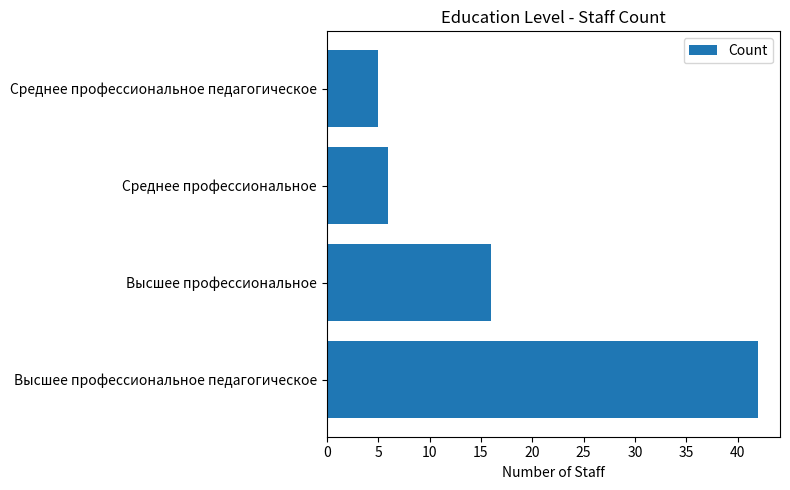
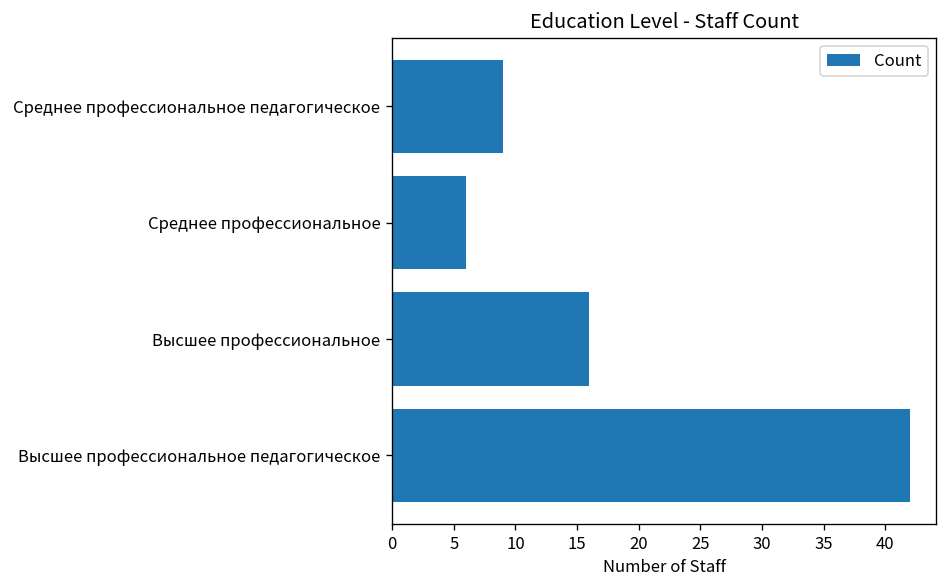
Среднее профессиональное педагогическое: 5 -> 9
